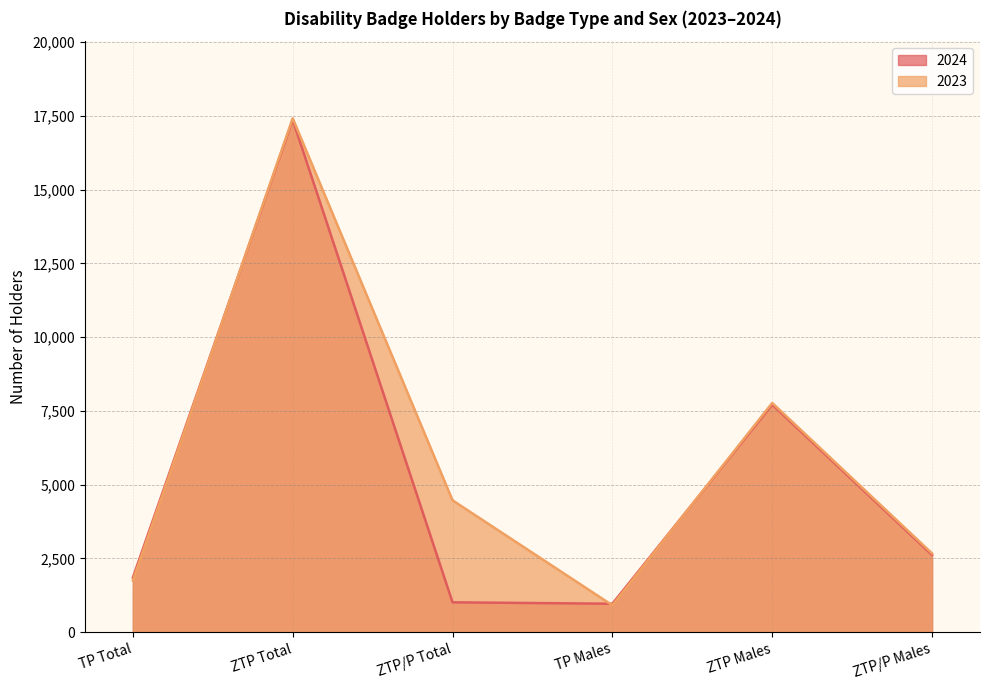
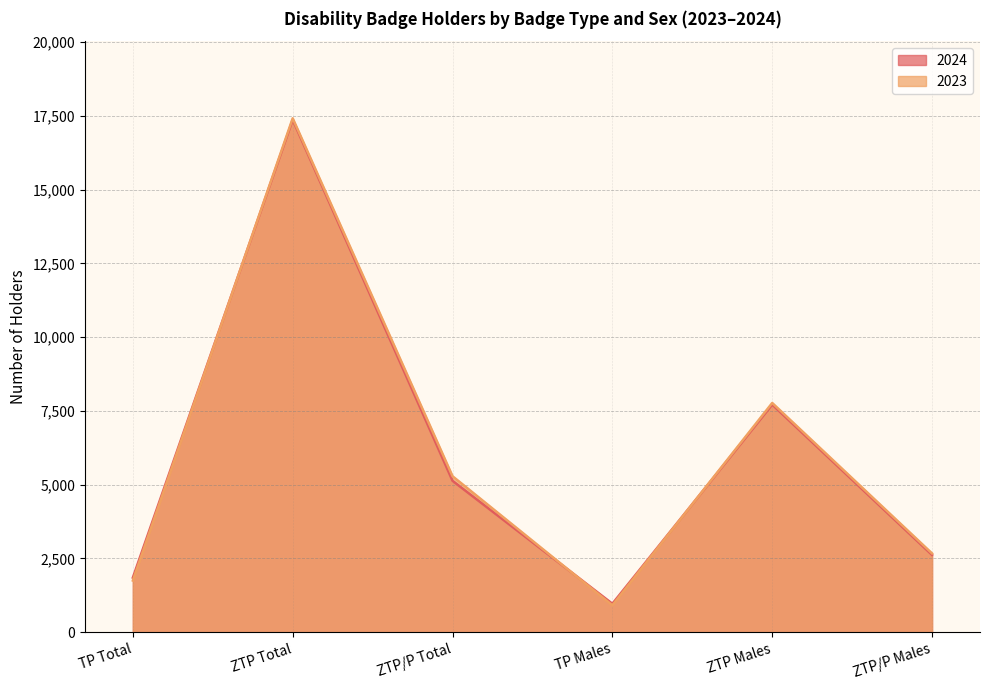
2024, ZTP/P Total: 1,000 -> 5,100
2023, ZTP/P Total: 4,500 -> 5,300
